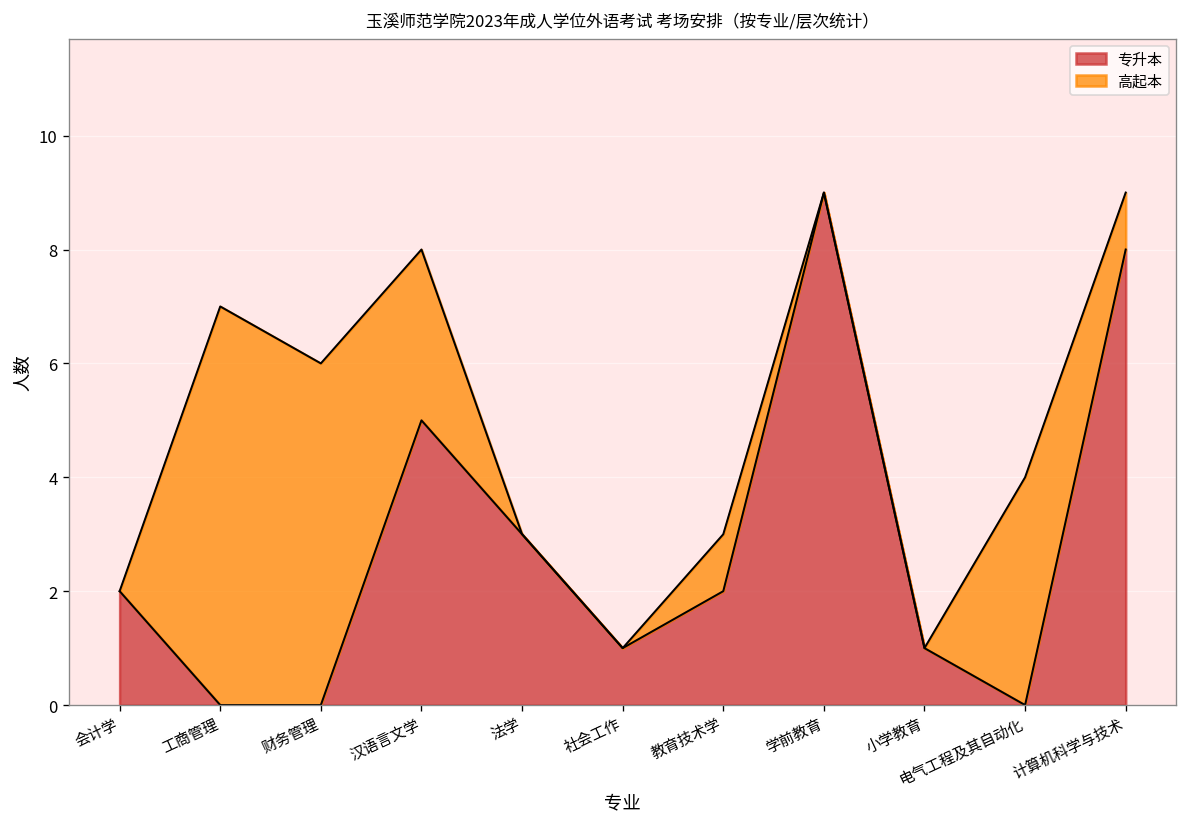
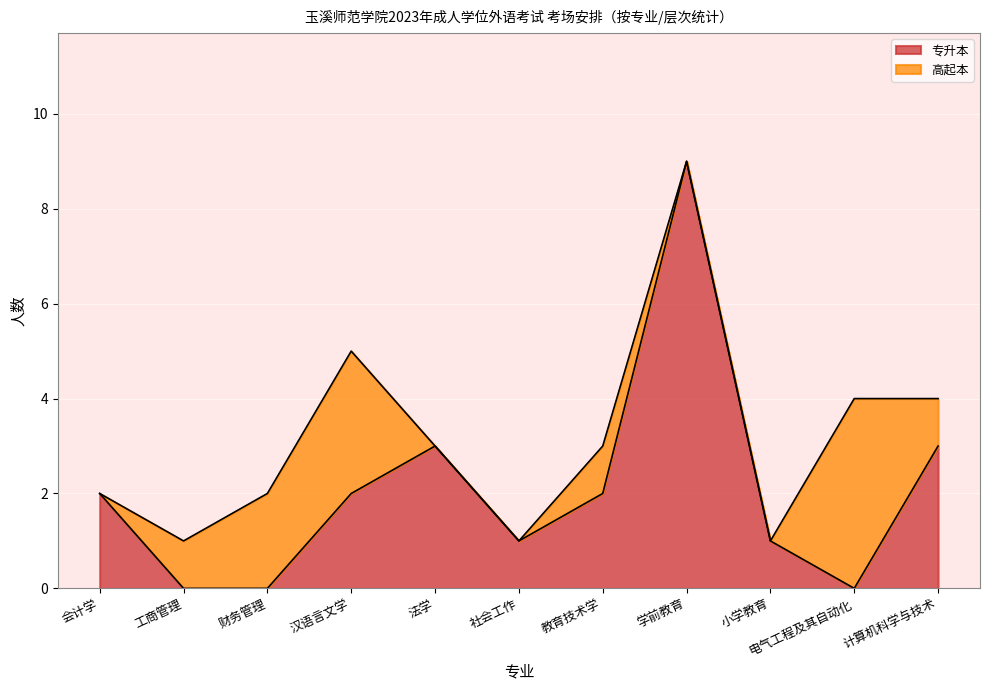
高起本, 工商管理: 7 -> 1
高起本, 财务管理: 6 -> 2
专升本, 汉语言文学: 5 -> 2
专升本, 计算机科学与技术: 8 -> 3
